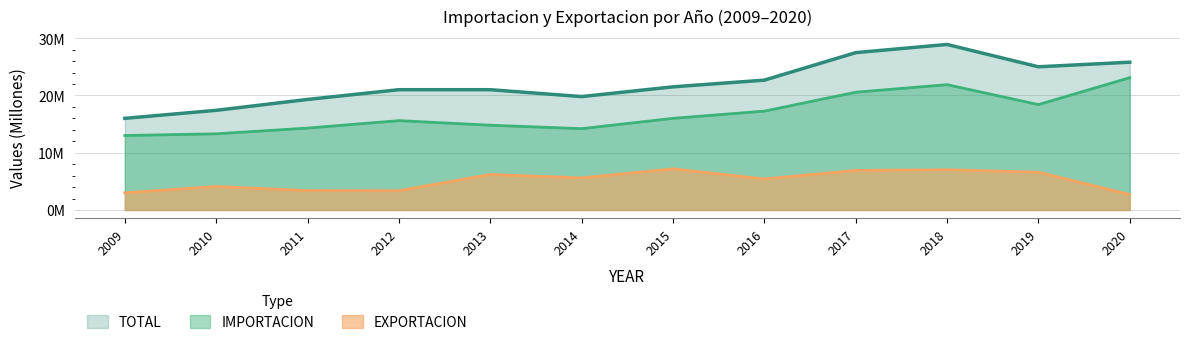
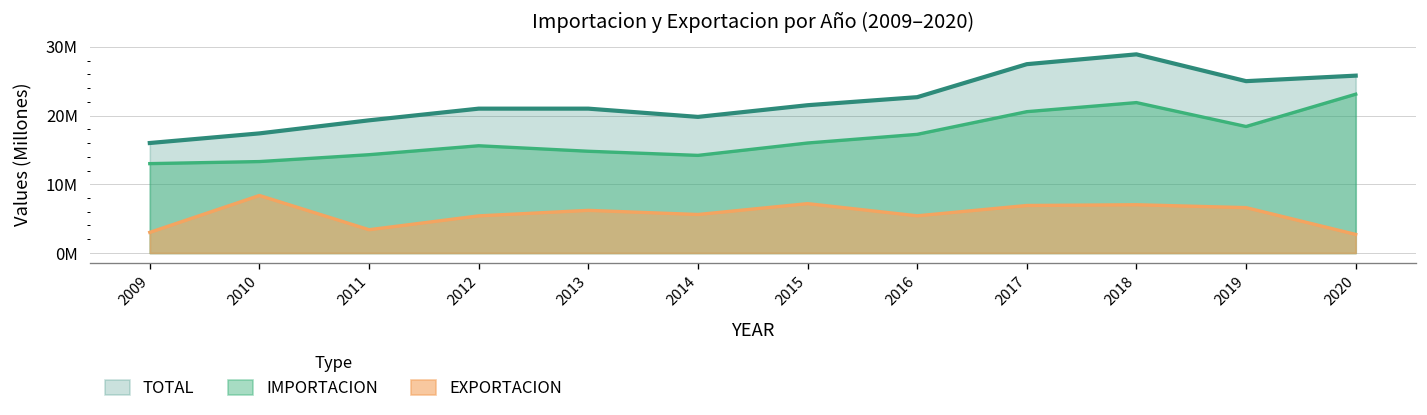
EXPORTACION, 2010: 4000000 -> 8000000
EXPORTACION, 2012: 3000000 -> 5000000
